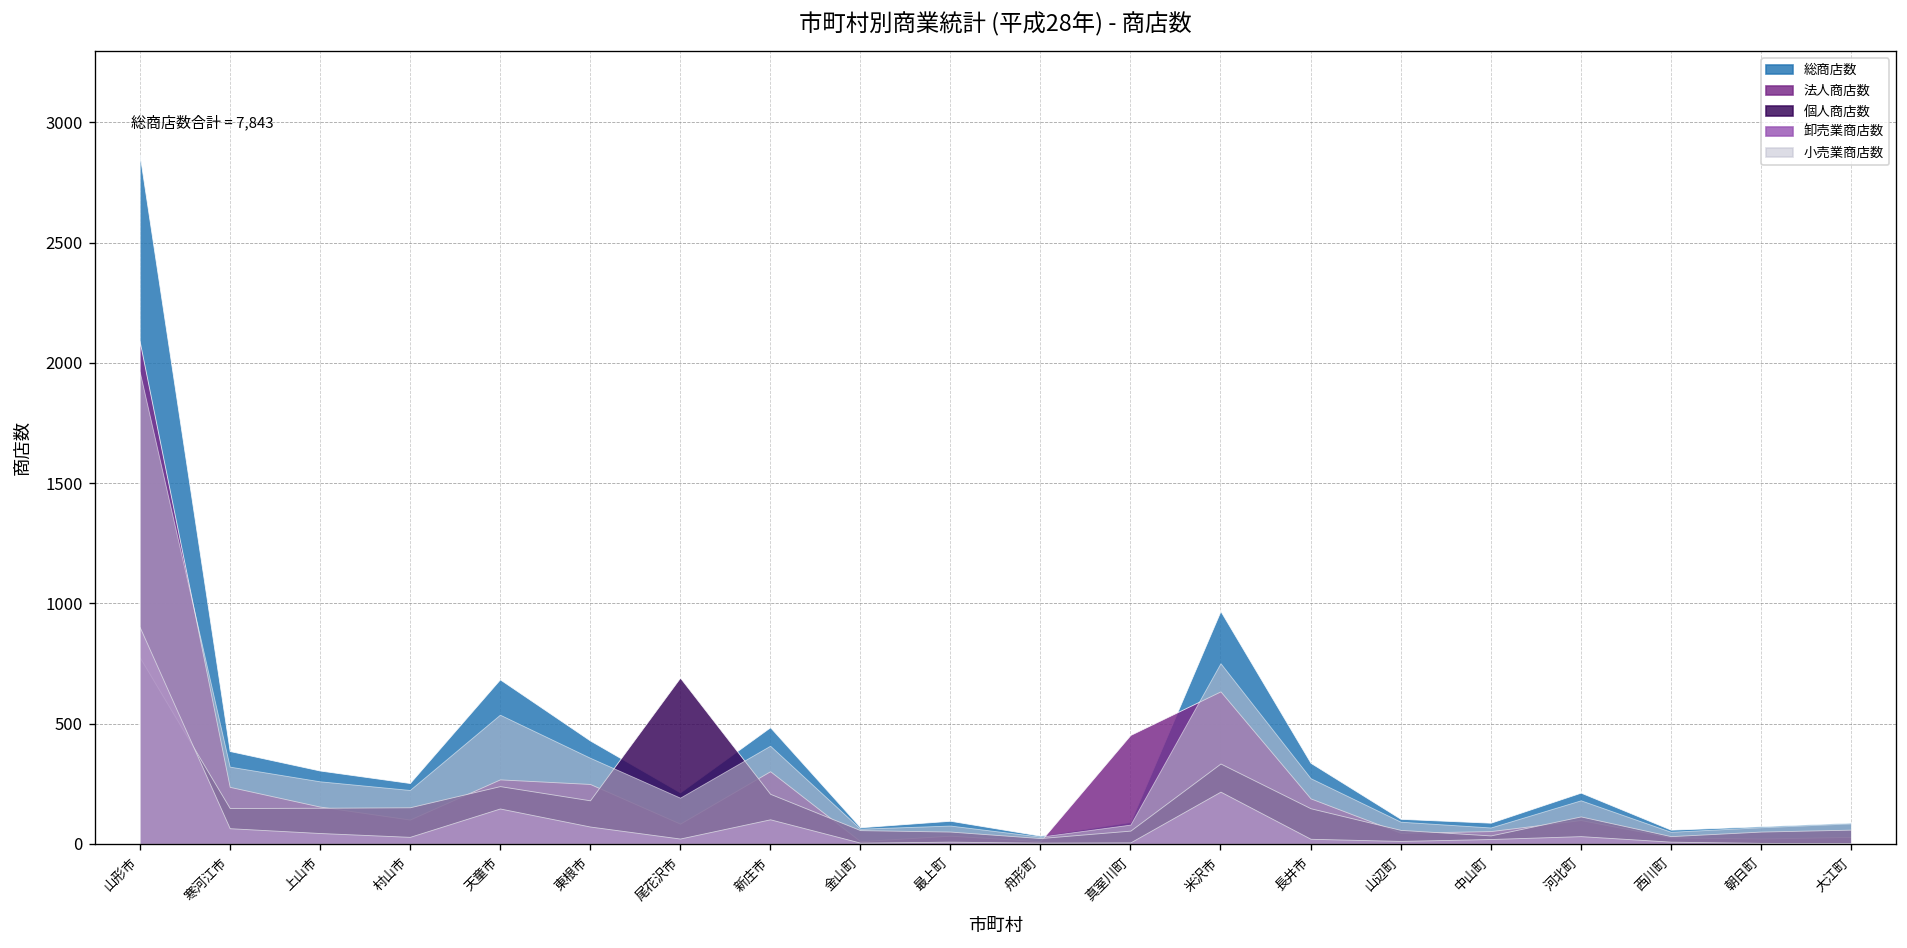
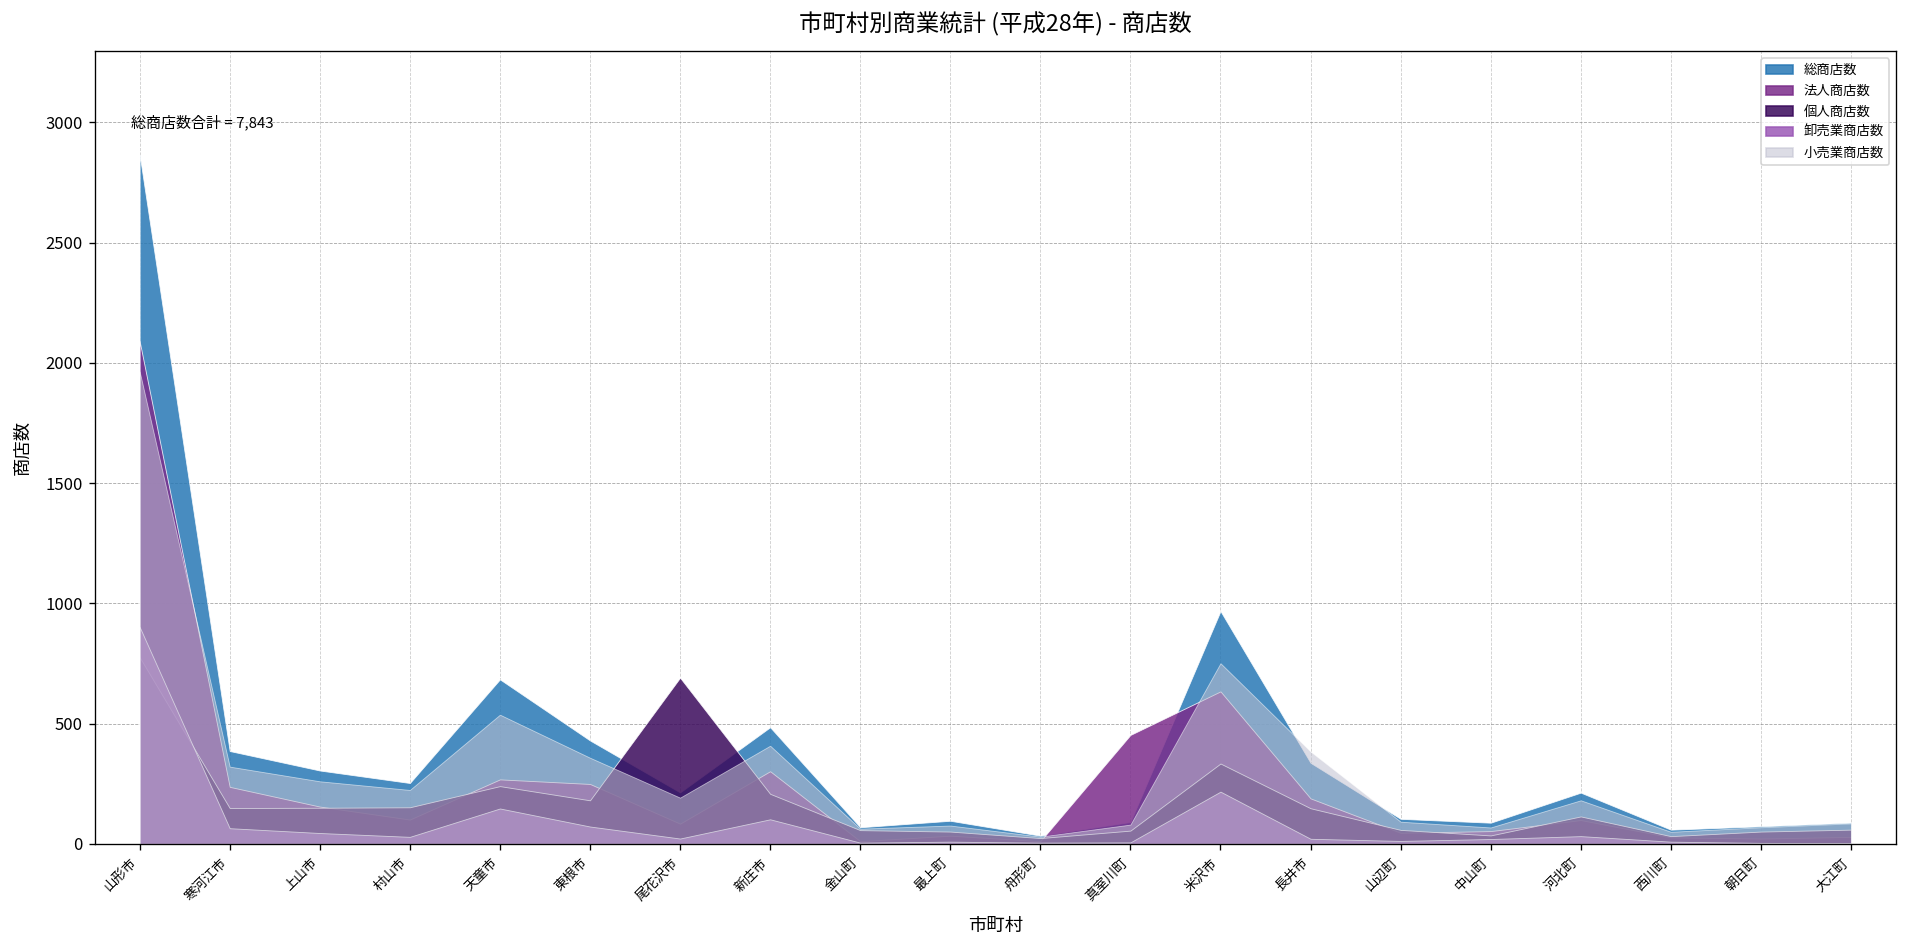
小売業商店数, 長井市: 270 -> 380
